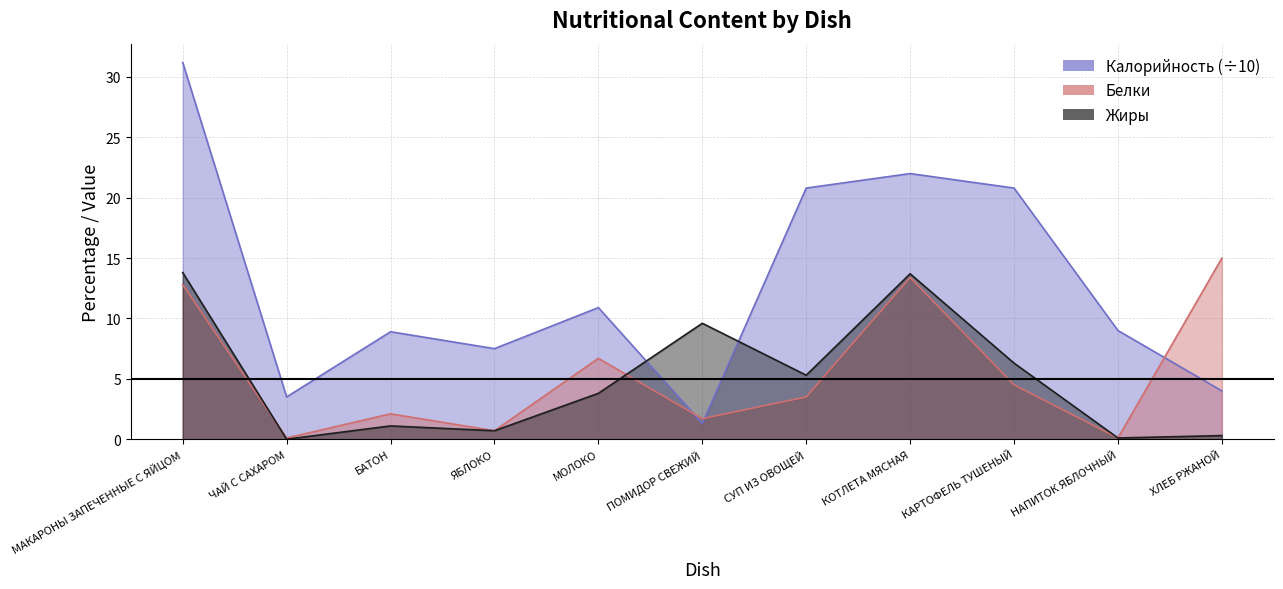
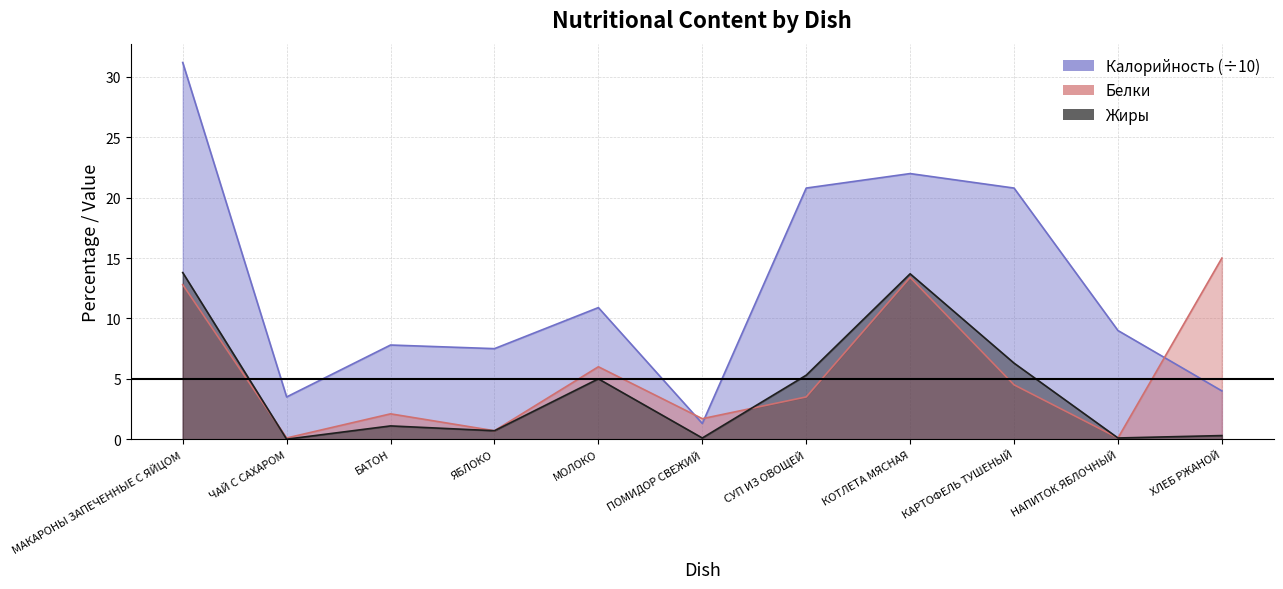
Калорийность (÷10), БАТОН: 8.9 -> 7.8
Белки, МОЛОКО: 6.7 -> 6.0
Жиры, МОЛОКО: 3.8 -> 5.0
Жиры, ПОМИДОР СВЕЖИЙ: 9.6 -> 0.1
